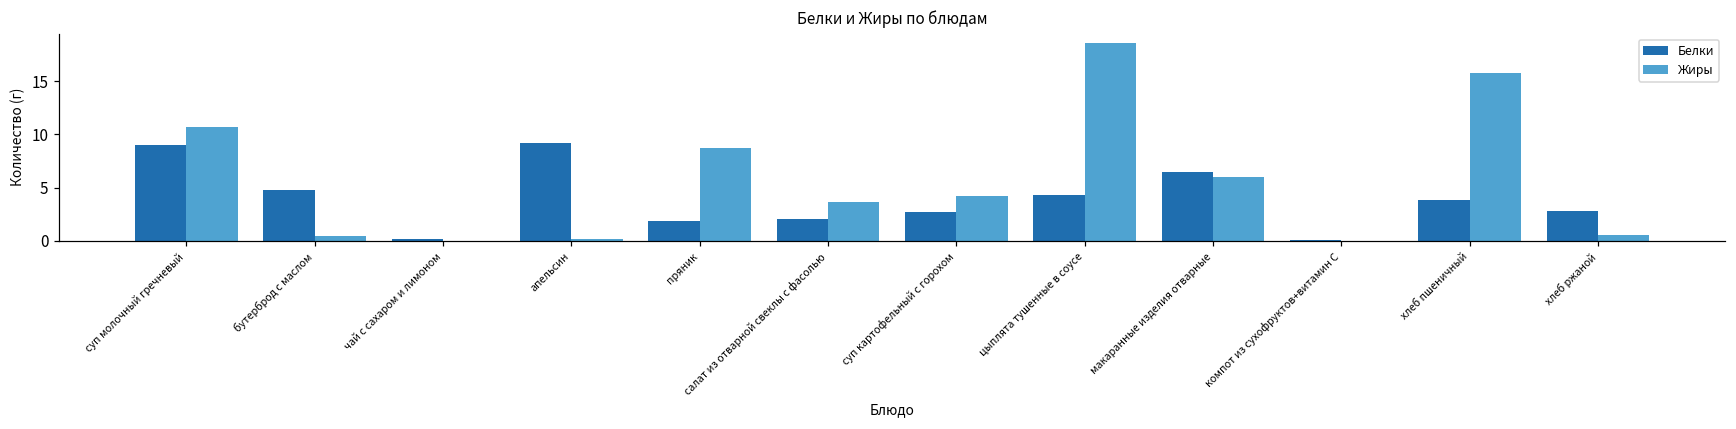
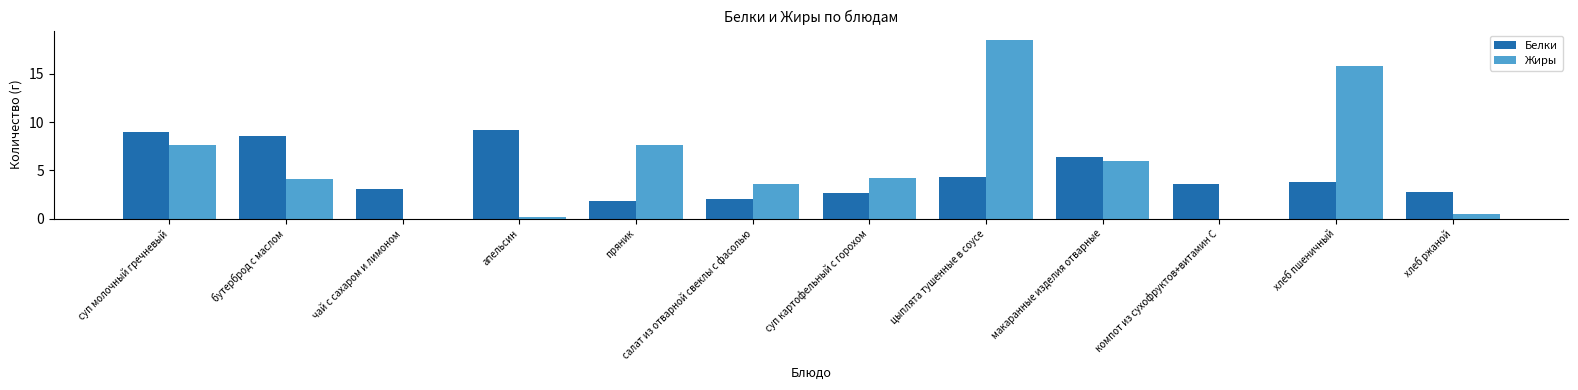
Жиры, суп молочный гречневый: 11 -> 8
Белки, бутерброд с маслом: 5 -> 9
Жиры, бутерброд с маслом: 0 -> 4
Белки, чай с сахаром и лимоном: 0 -> 3
Жиры, пряник: 9 -> 8
Белки, компот из сухофруктов+витамин С: 0 -> 4
